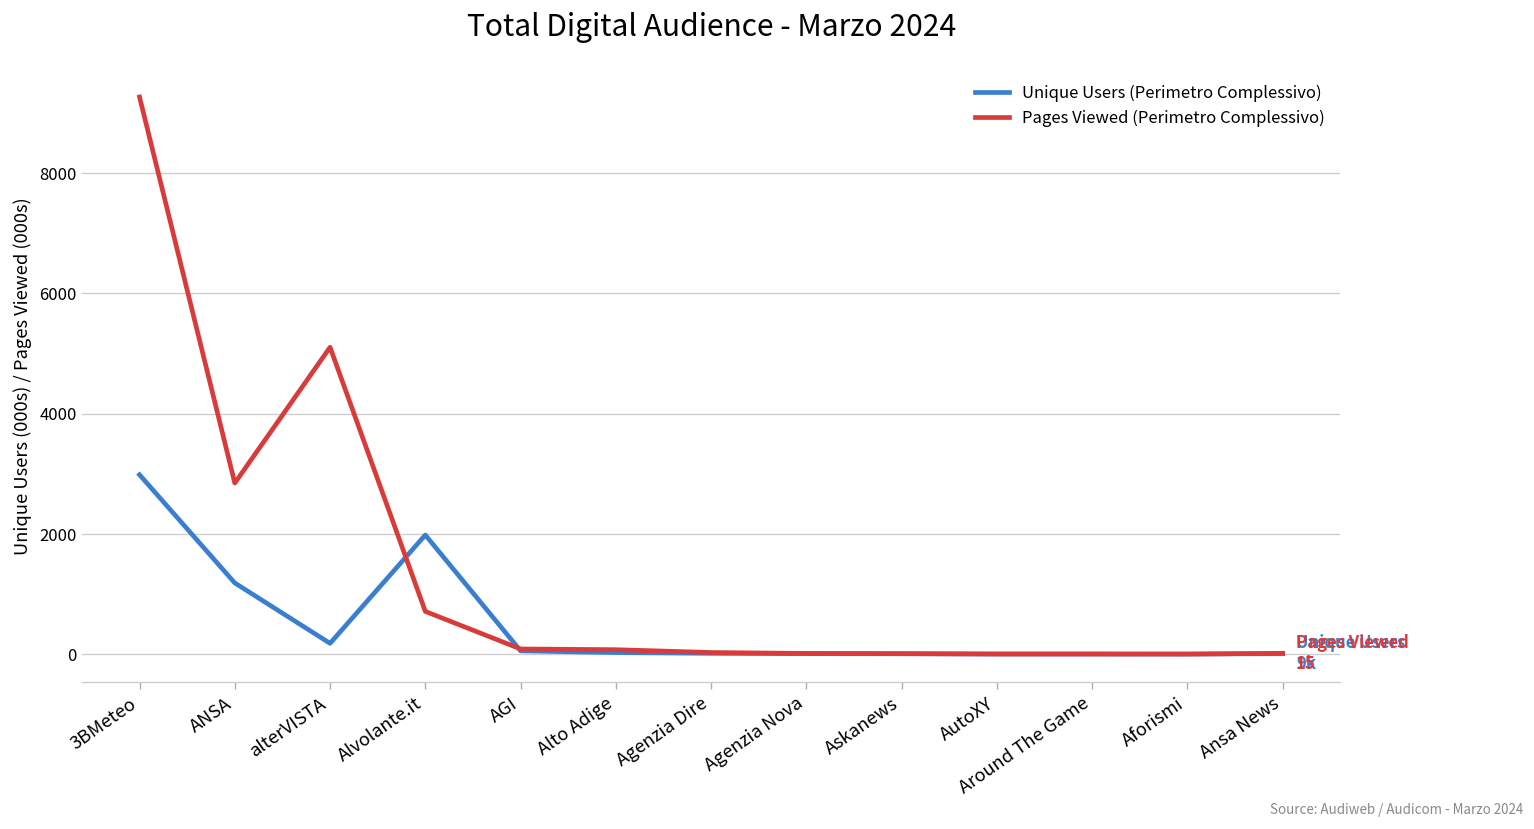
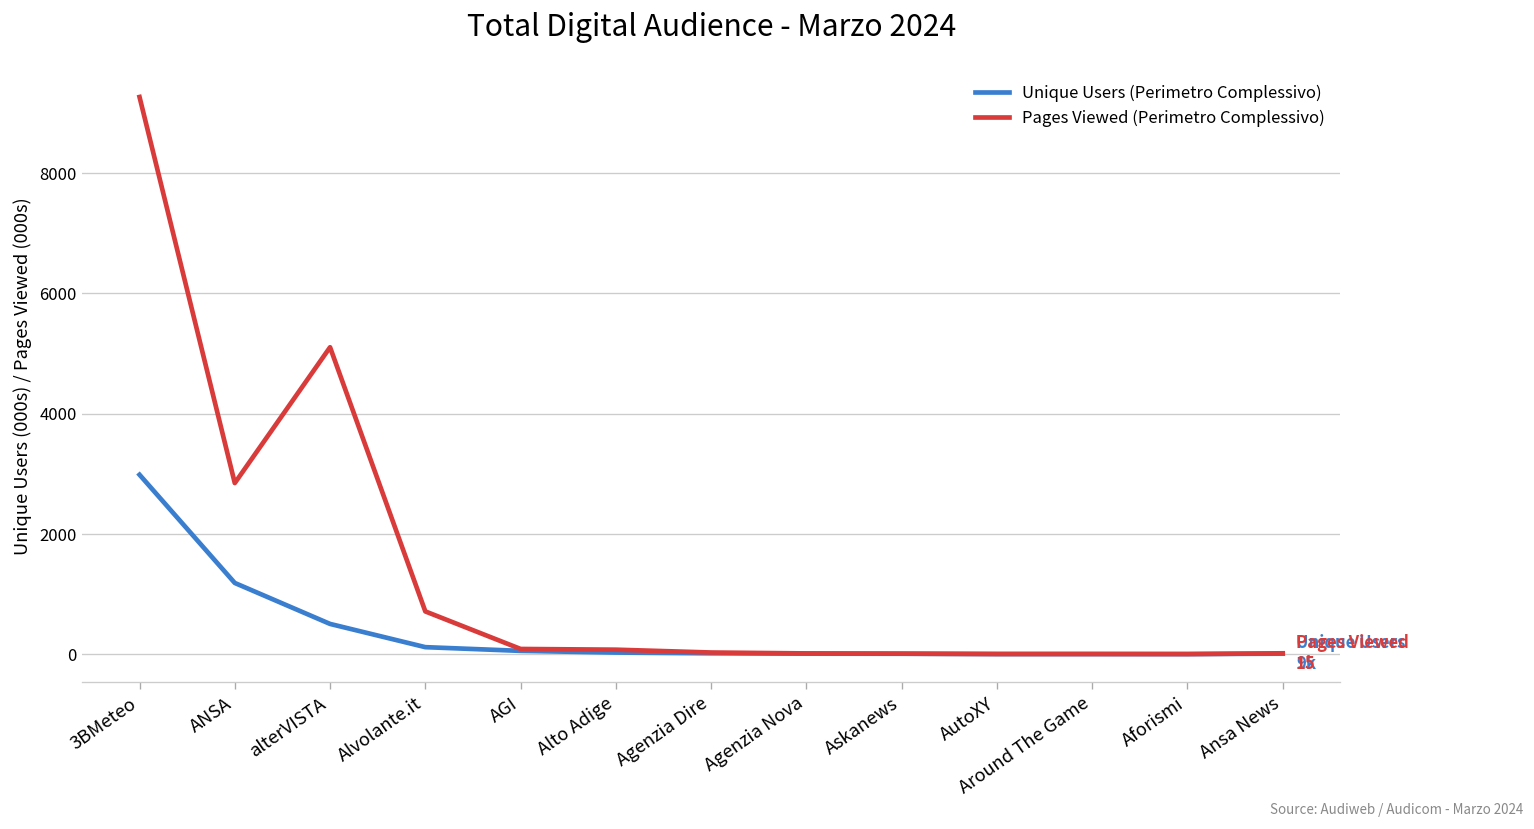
Unique Users (Perimetro Complessivo), alterVISTA: 200 -> 500
Unique Users (Perimetro Complessivo), Alvolante.it: 2000 -> 100
